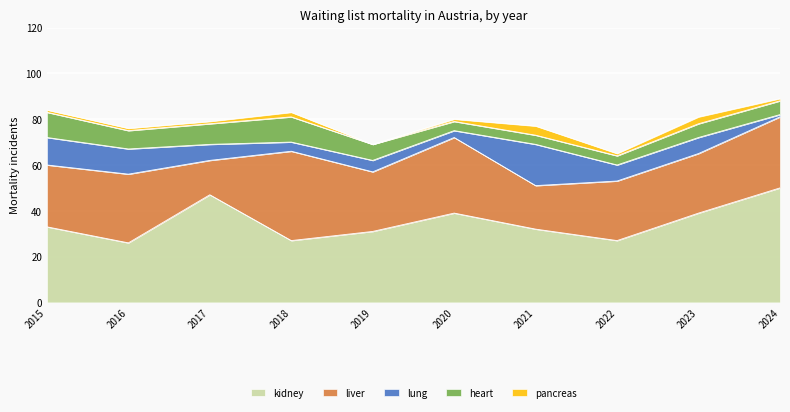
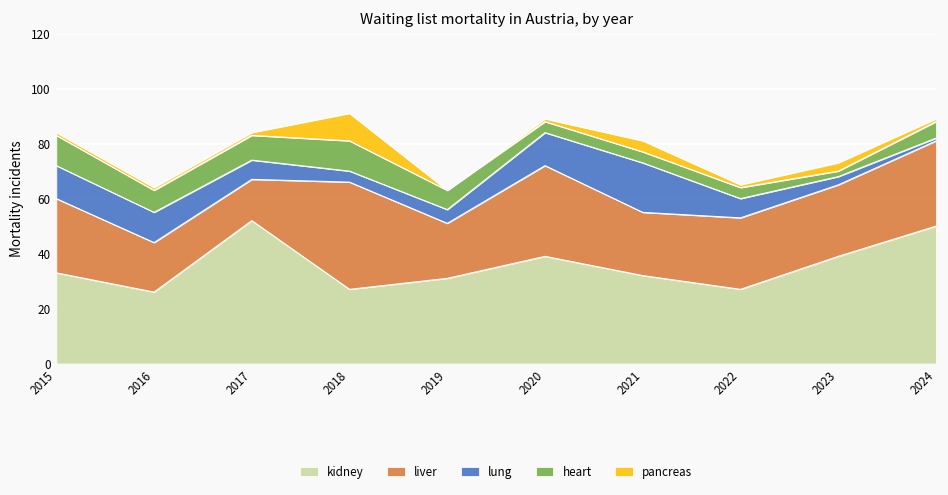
liver, 2016: 30 -> 18
kidney, 2017: 47 -> 52
pancreas, 2018: 2 -> 10
liver, 2019: 26 -> 20
lung, 2020: 3 -> 12
liver, 2021: 19 -> 23
lung, 2023: 7 -> 3
heart, 2023: 6 -> 2
